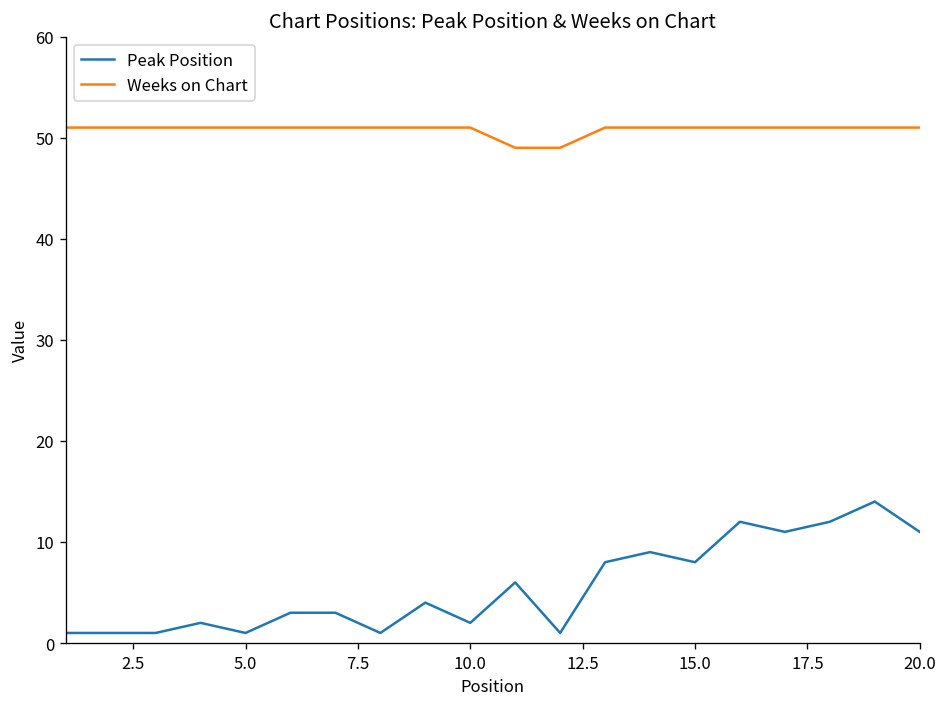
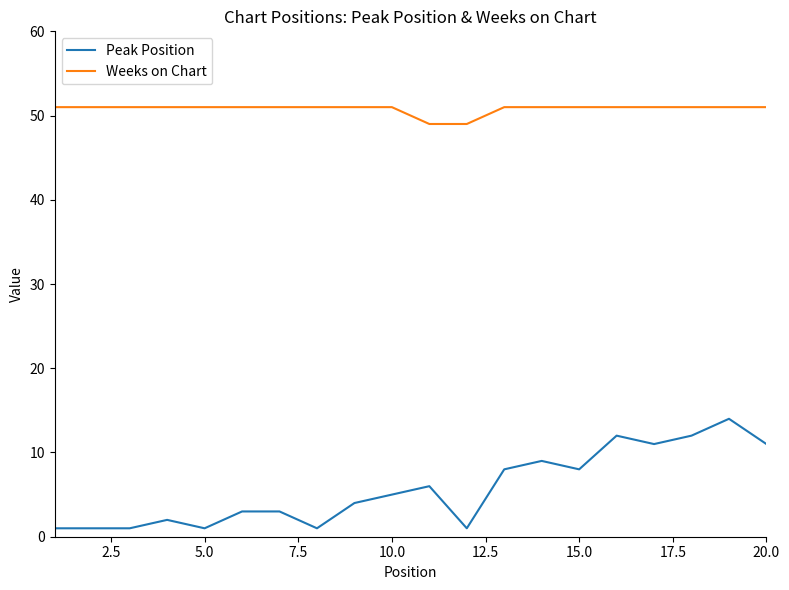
Peak Position, 10.0: 2 -> 5
